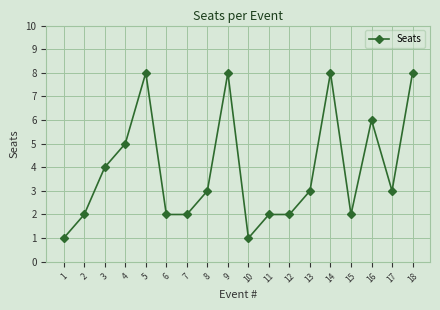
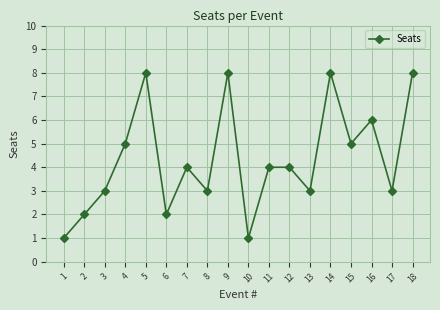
3: 4 -> 3
7: 2 -> 4
11: 2 -> 4
12: 2 -> 4
15: 2 -> 5
